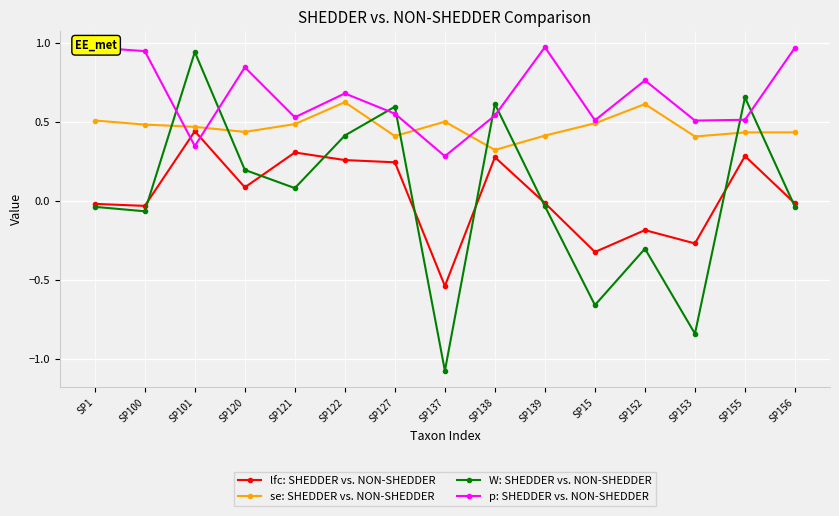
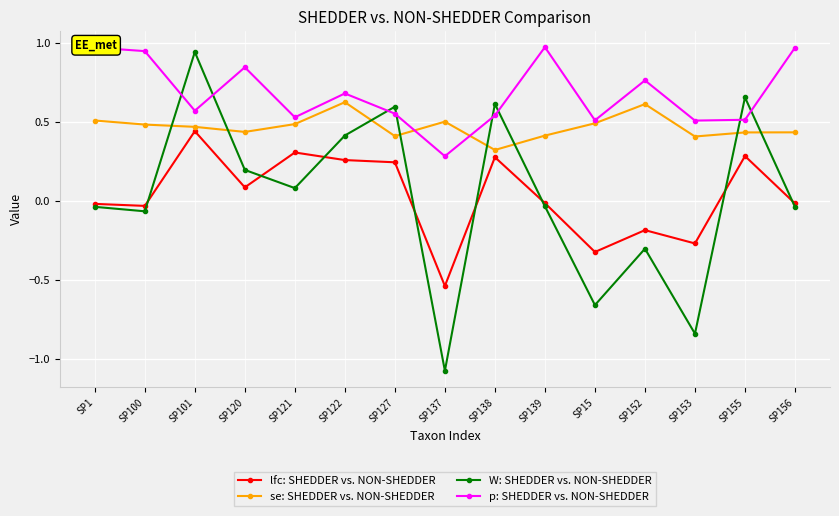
p: SHEDDER vs. NON-SHEDDER, SP101: 0.35 -> 0.57
